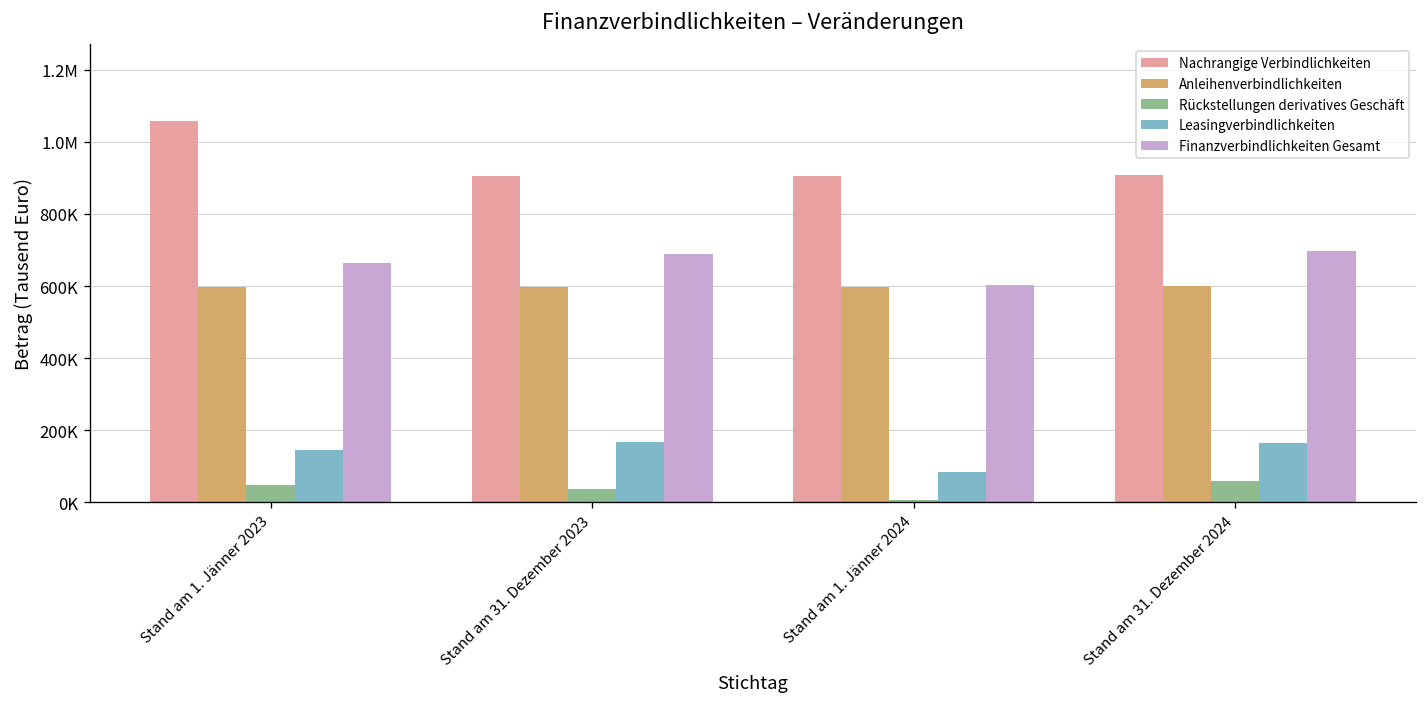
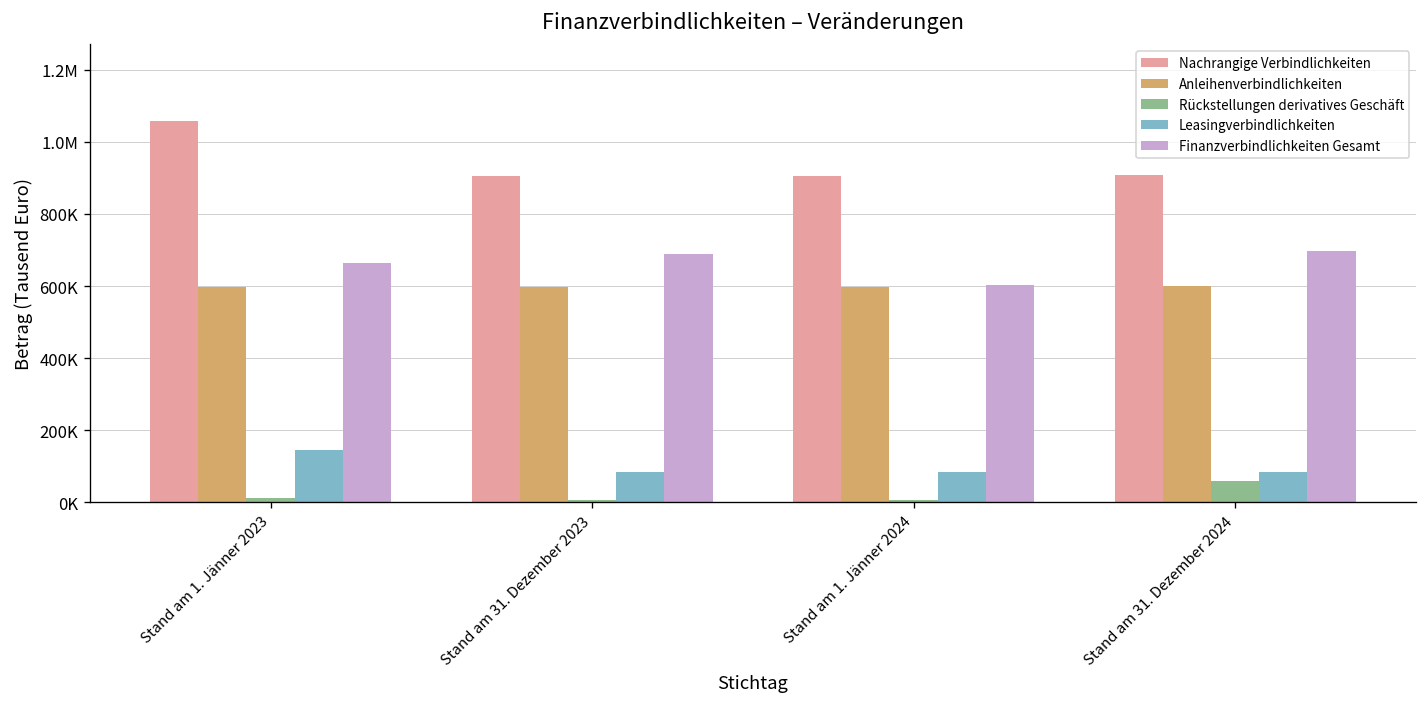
Rückstellungen derivatives Geschäft, Stand am 1. Jänner 2023: 50000 -> 10000
Rückstellungen derivatives Geschäft, Stand am 31. Dezember 2023: 40000 -> 10000
Leasingverbindlichkeiten, Stand am 31. Dezember 2023: 170000 -> 80000
Leasingverbindlichkeiten, Stand am 31. Dezember 2024: 170000 -> 80000
